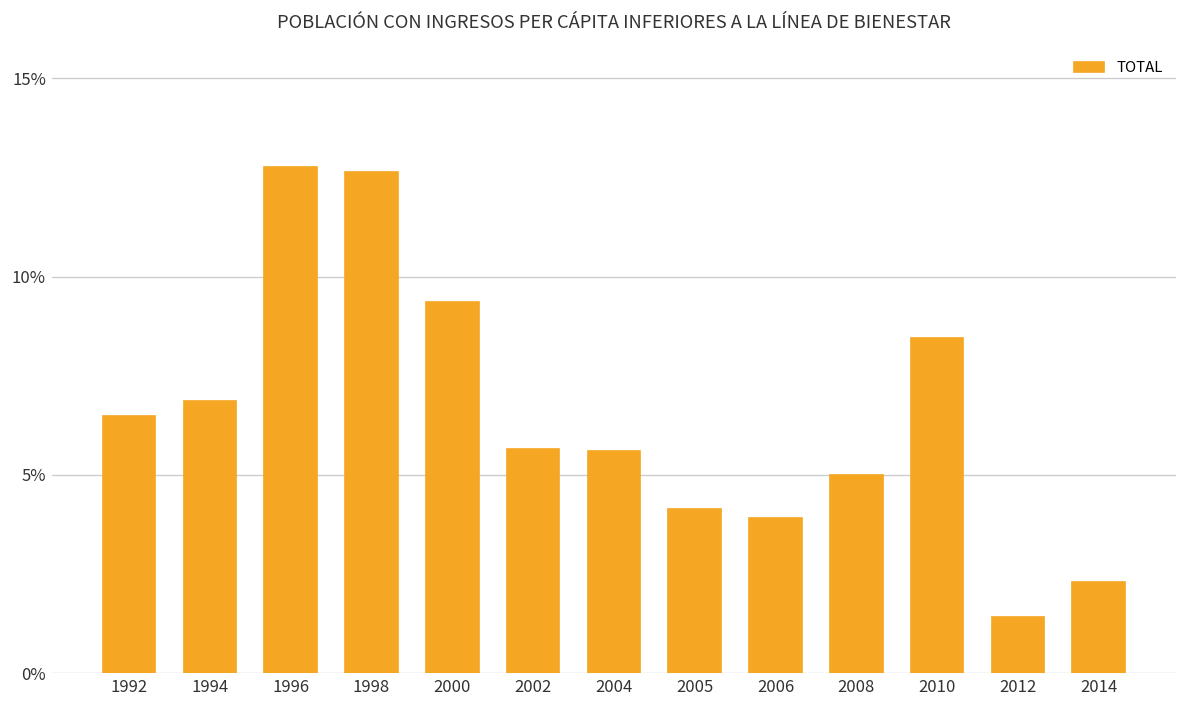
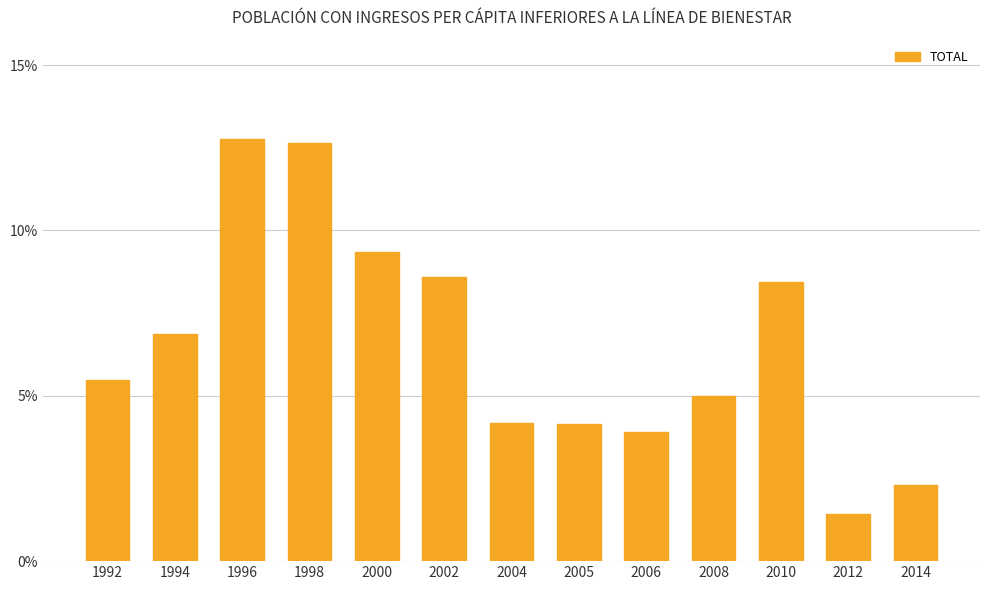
1992: 6.5% -> 5.5%
2002: 5.6% -> 8.6%
2004: 5.6% -> 4.2%
